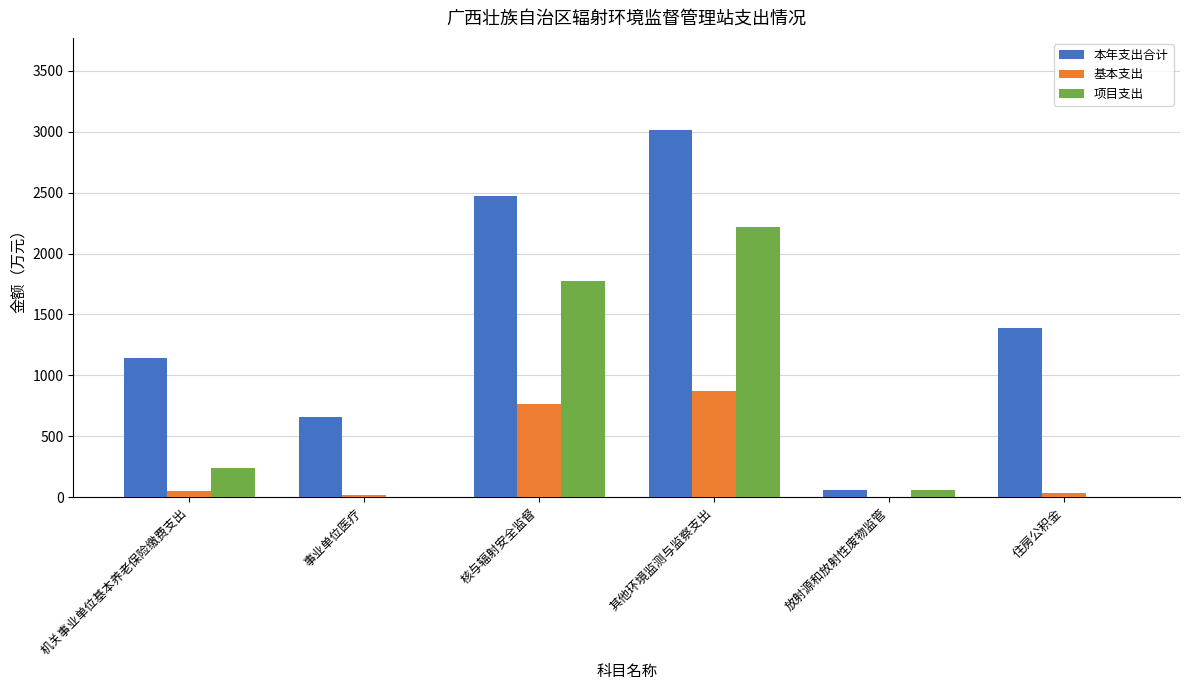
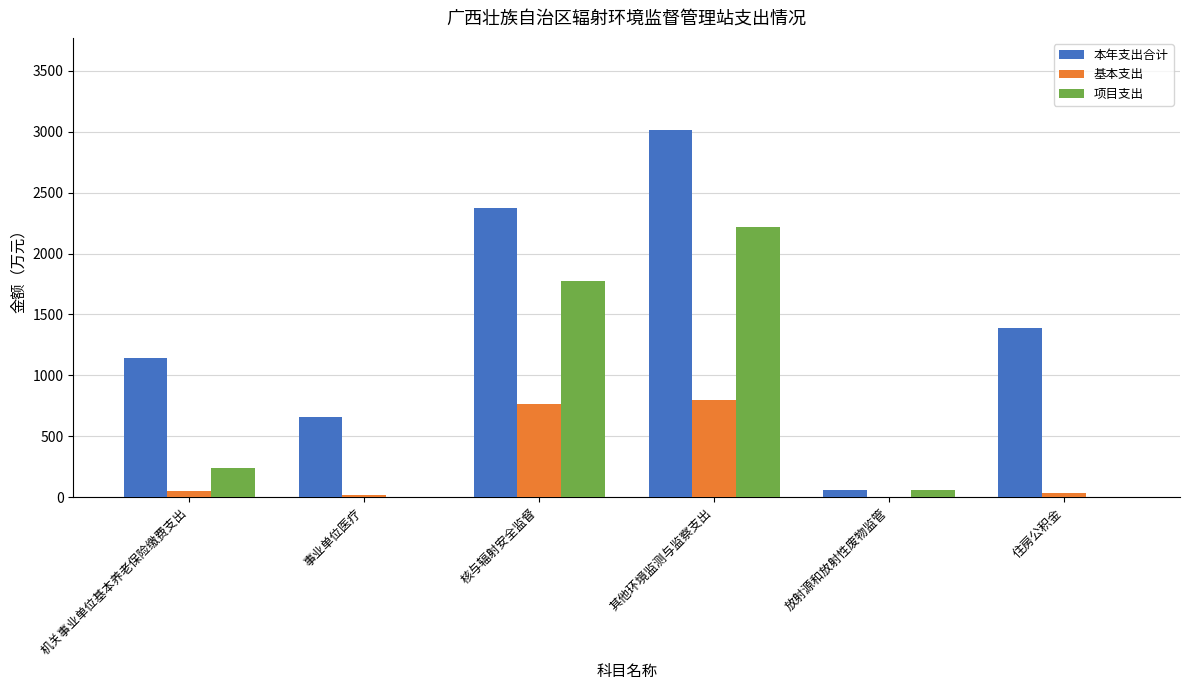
本年支出合计, 核与辐射安全监督: 2470 -> 2380
基本支出, 其他环境监测与监察支出: 870 -> 800
